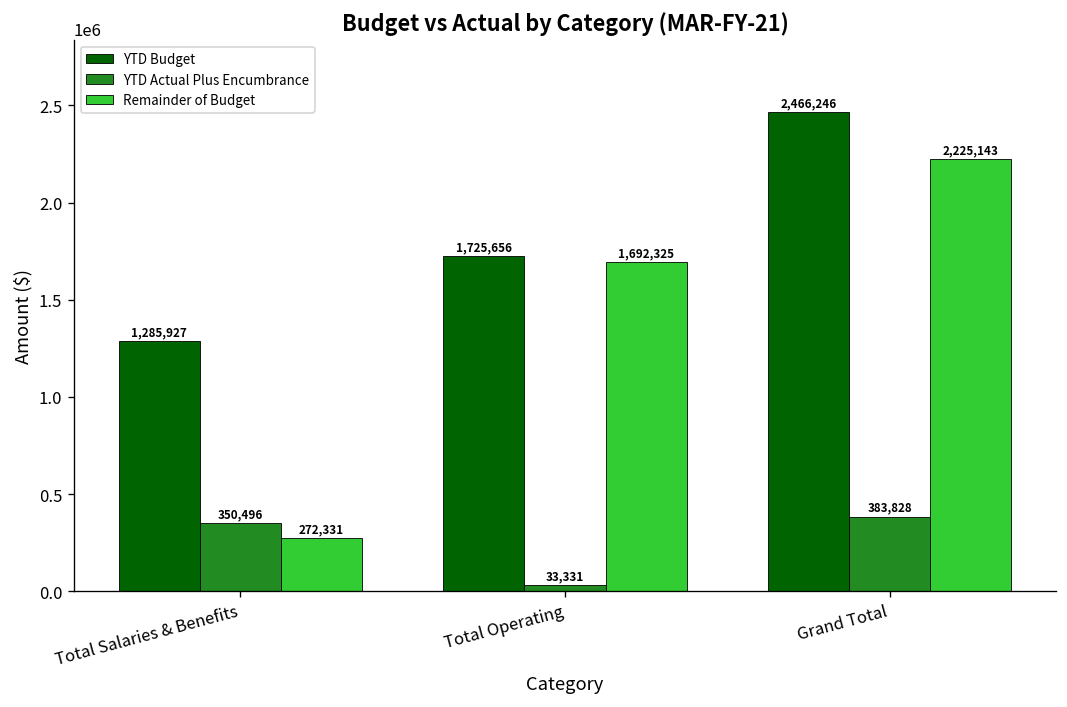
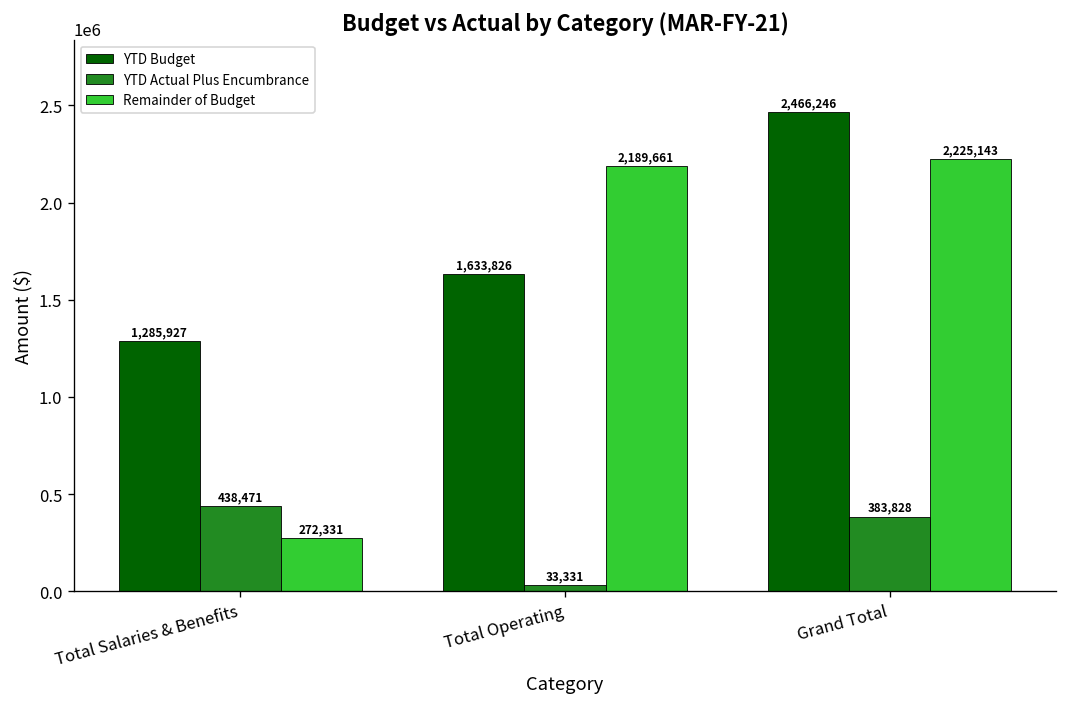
YTD Actual Plus Encumbrance, Total Salaries & Benefits: 350,496 -> 438,471
YTD Budget, Total Operating: 1,725,656 -> 1,633,826
Remainder of Budget, Total Operating: 1,692,325 -> 2,189,661
